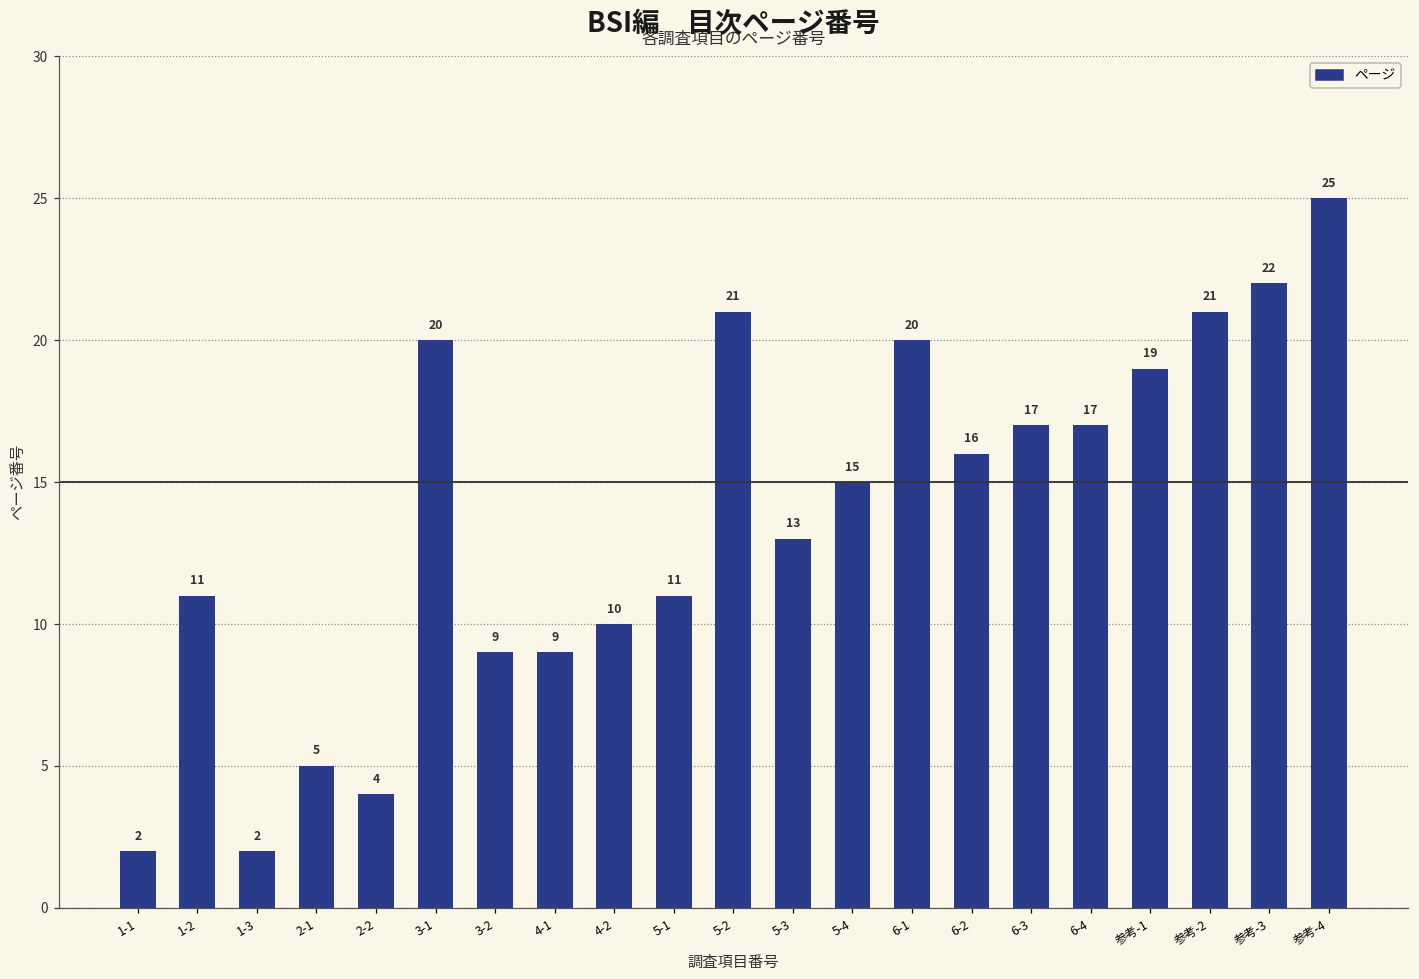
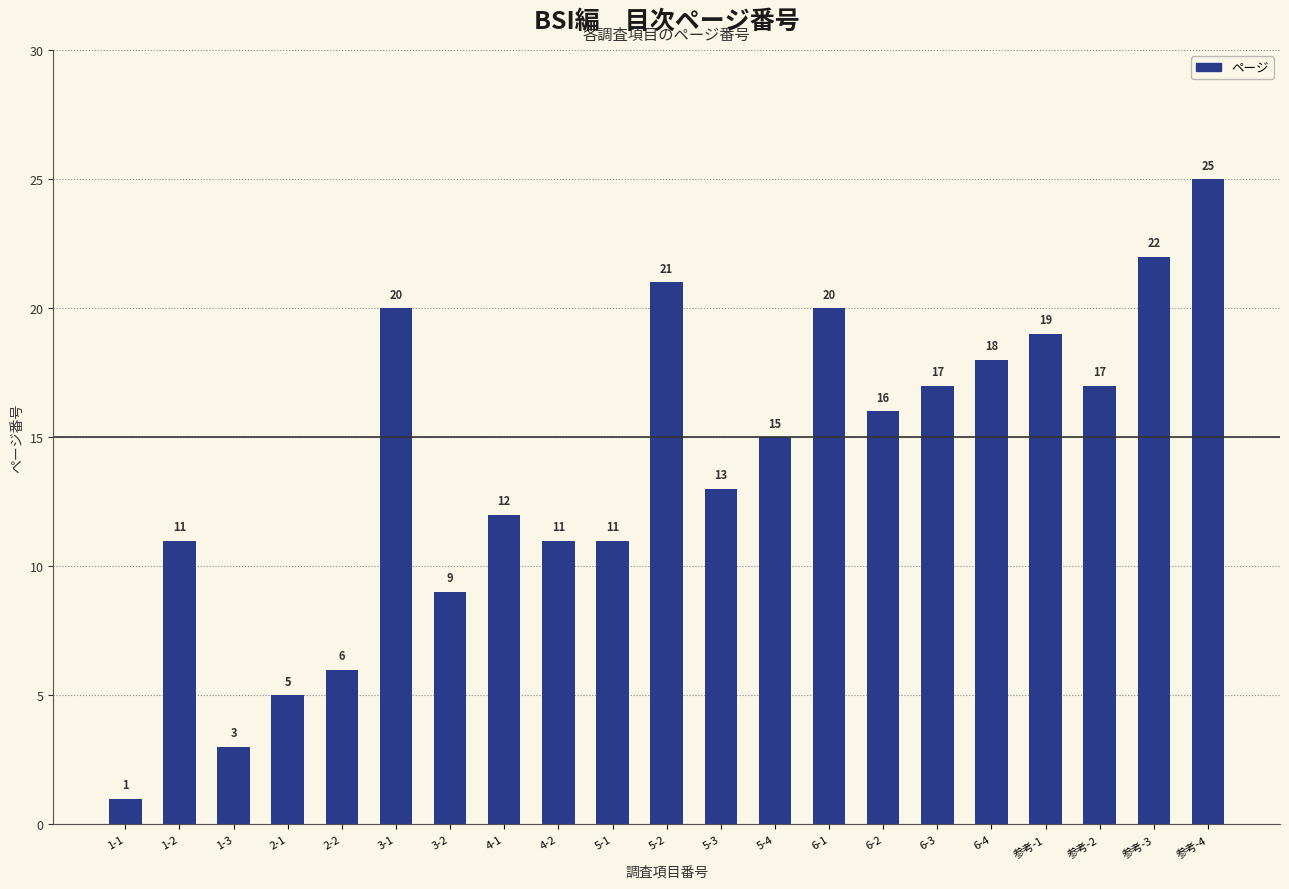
1-1: 2 -> 1
1-3: 2 -> 3
2-2: 4 -> 6
4-1: 9 -> 12
4-2: 10 -> 11
6-4: 17 -> 18
参考-2: 21 -> 17
